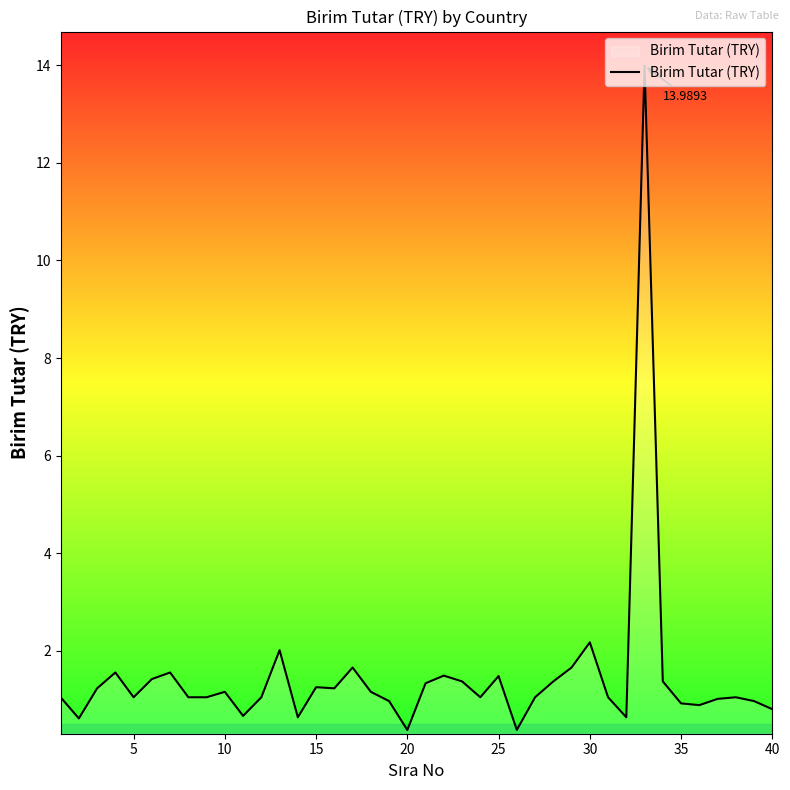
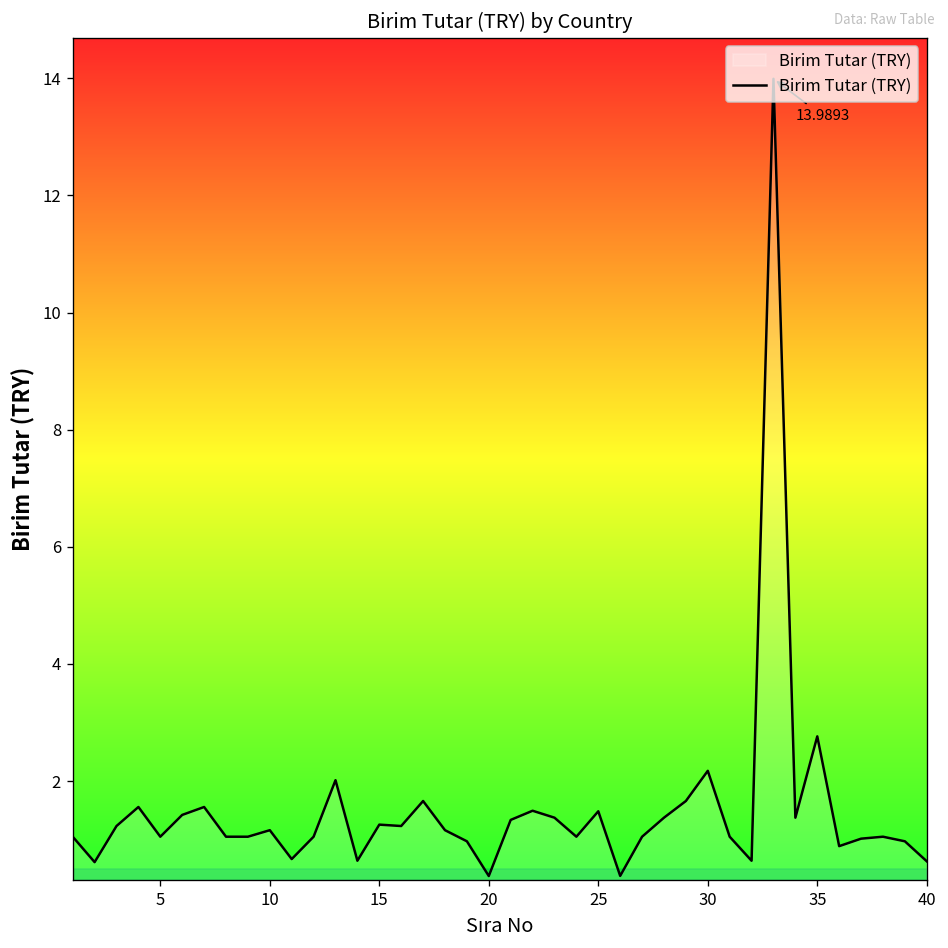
35: 0.9 -> 2.8
40: 0.8 -> 0.6
